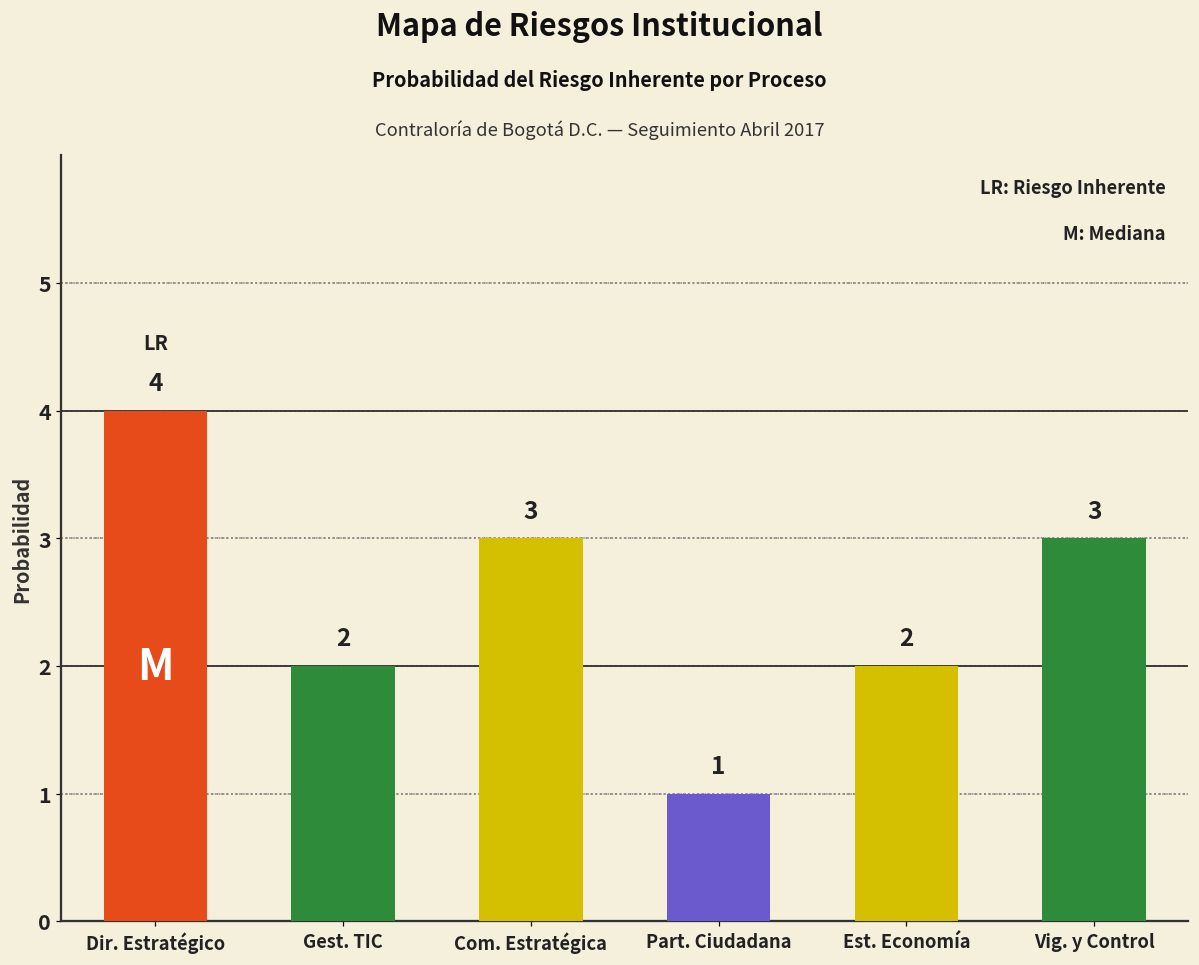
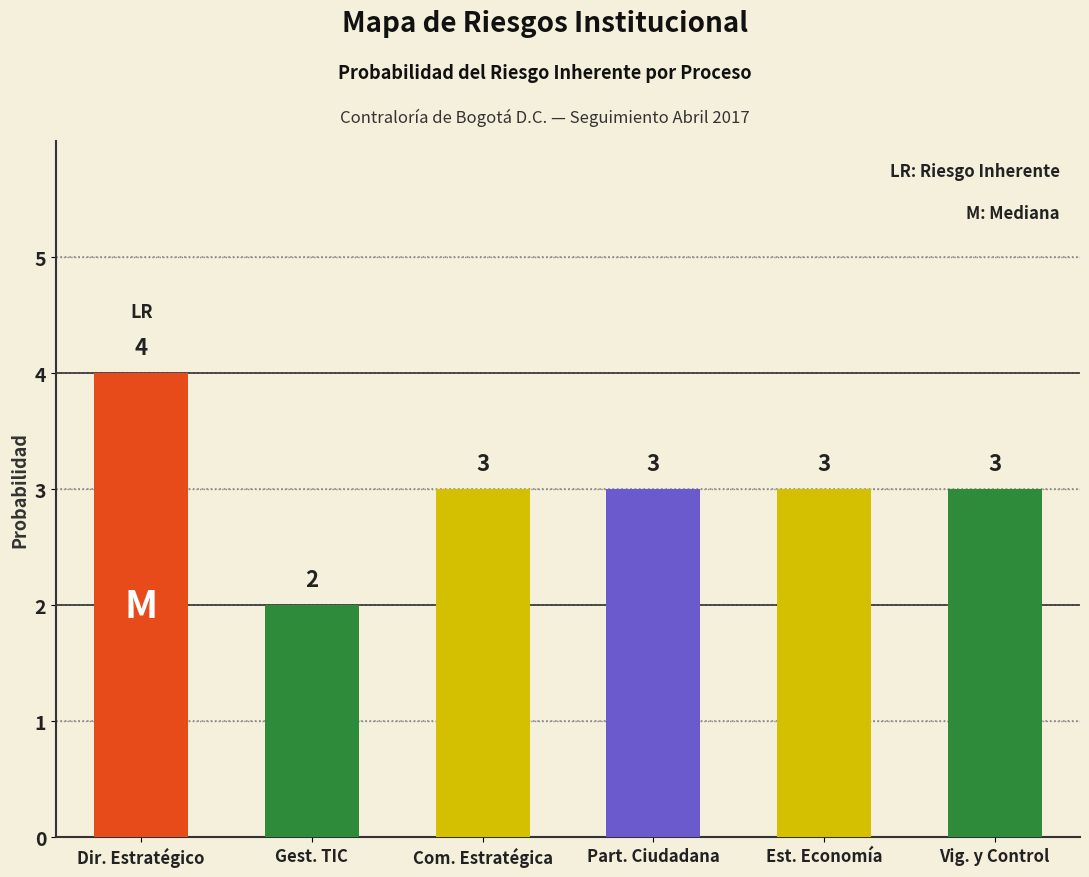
Part. Ciudadana: 1 -> 3
Est. Economía: 2 -> 3
